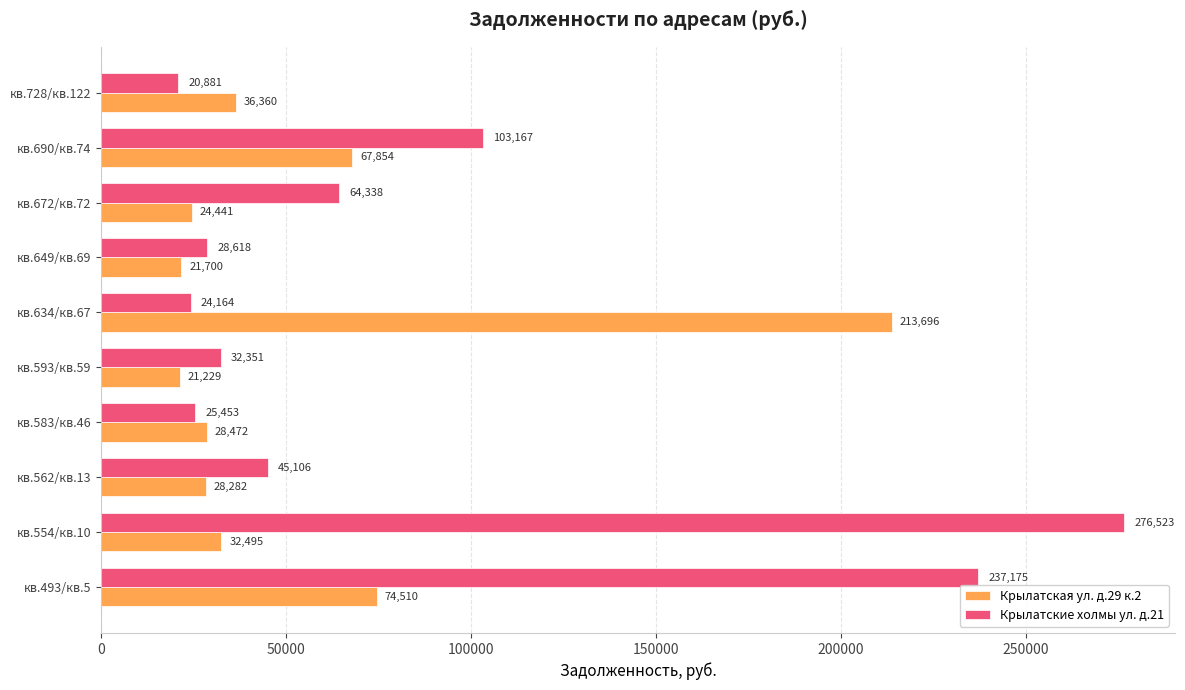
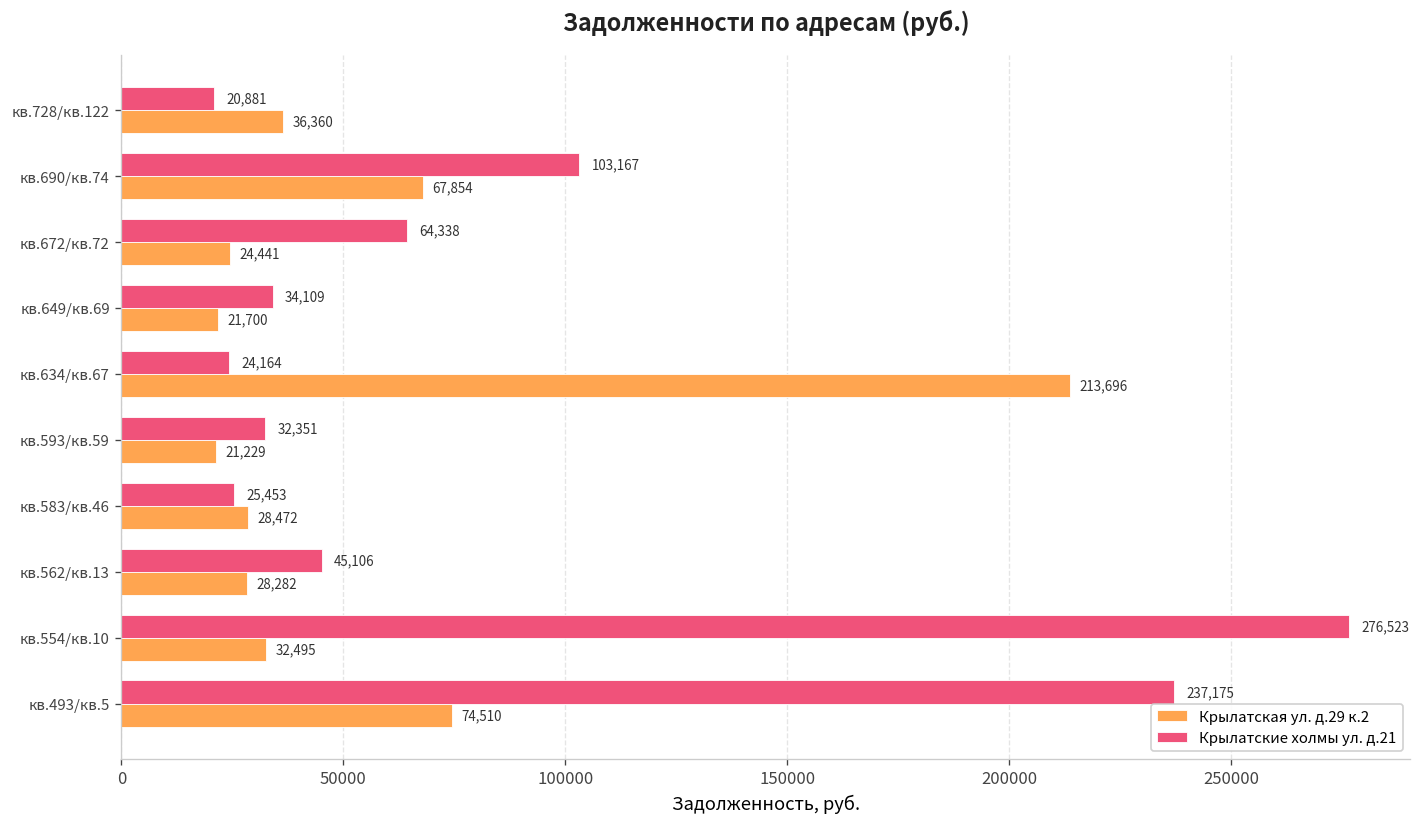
Крылатские холмы ул. д.21, кв.649/кв.69: 28,618 -> 34,109
